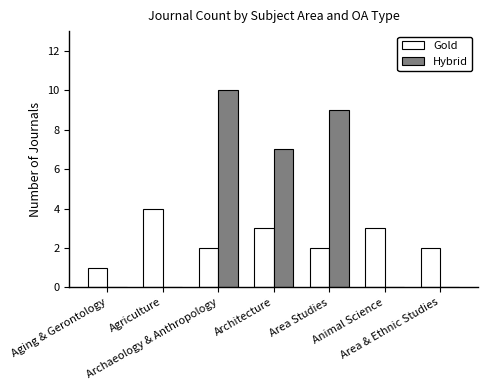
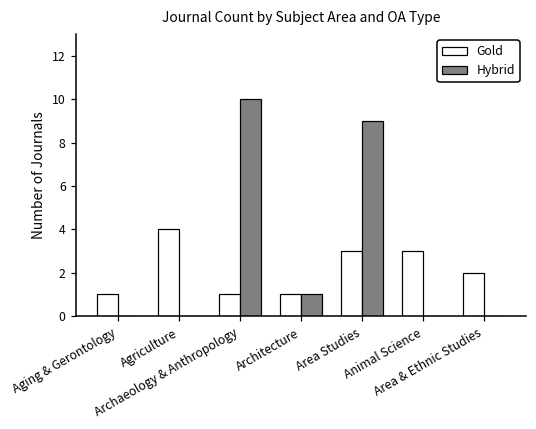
Gold, Archaeology & Anthropology: 2 -> 1
Gold, Architecture: 3 -> 1
Hybrid, Architecture: 7 -> 1
Gold, Area Studies: 2 -> 3
